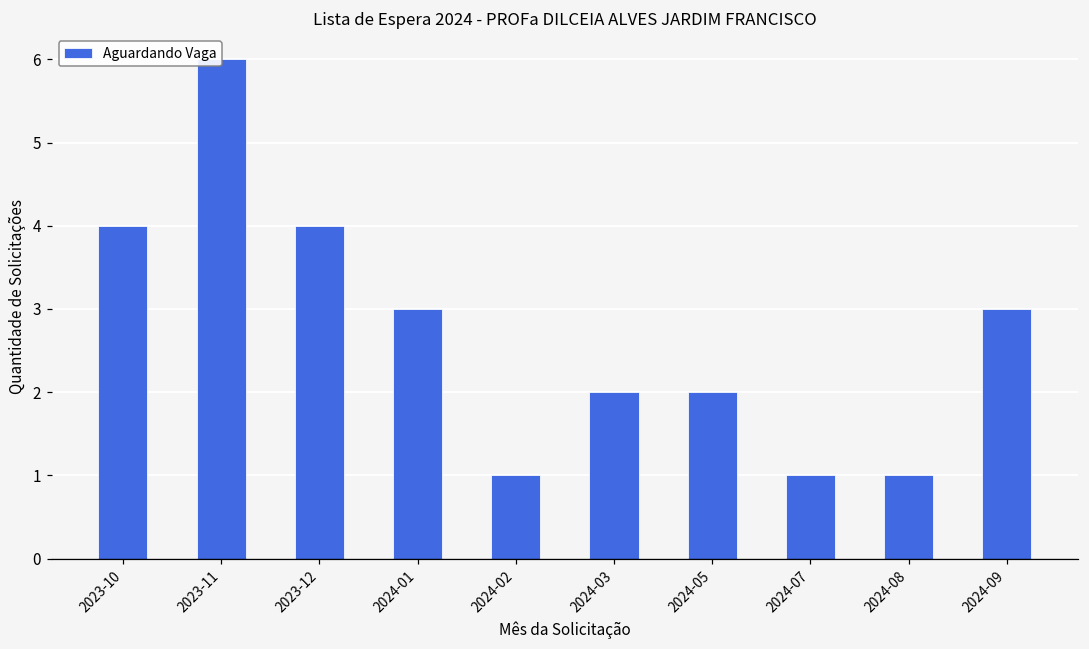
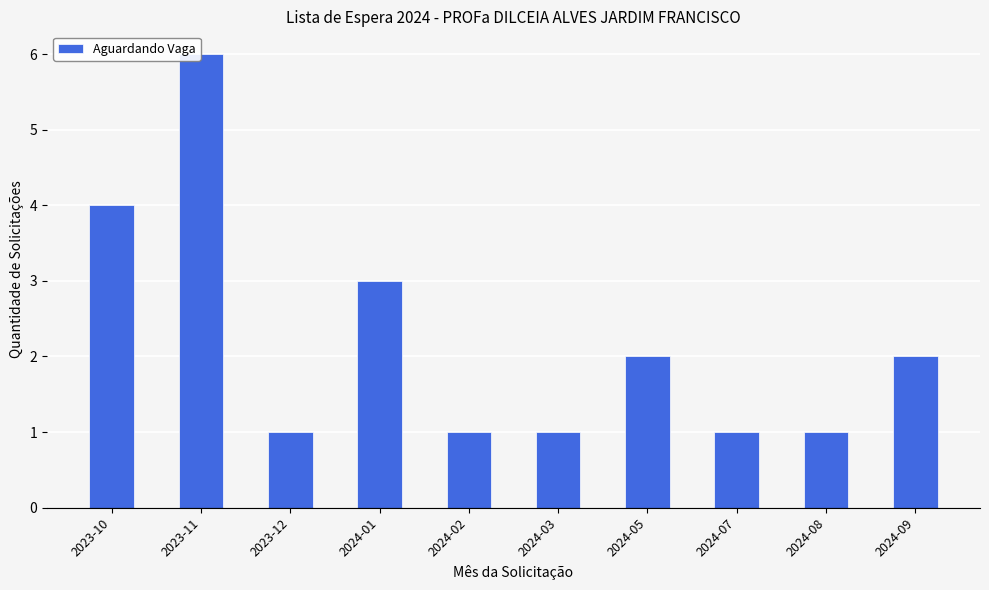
2023-12: 4 -> 1
2024-03: 2 -> 1
2024-09: 3 -> 2
